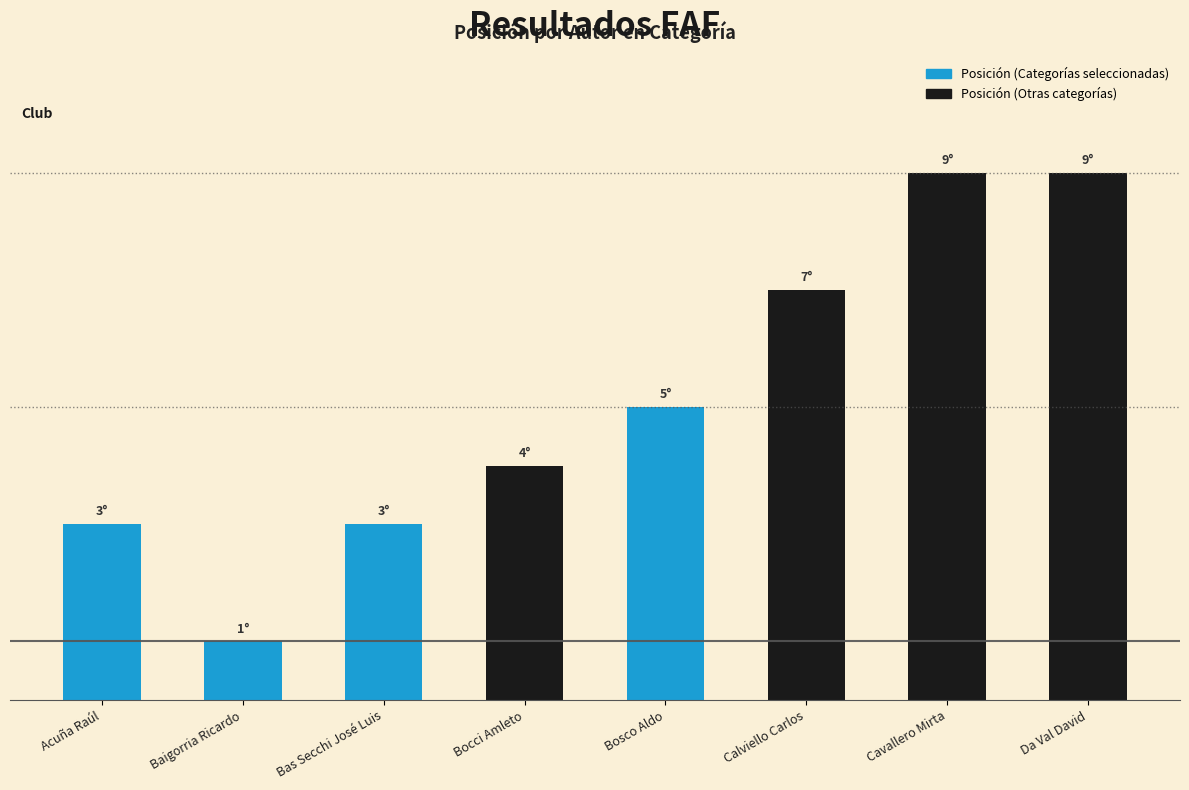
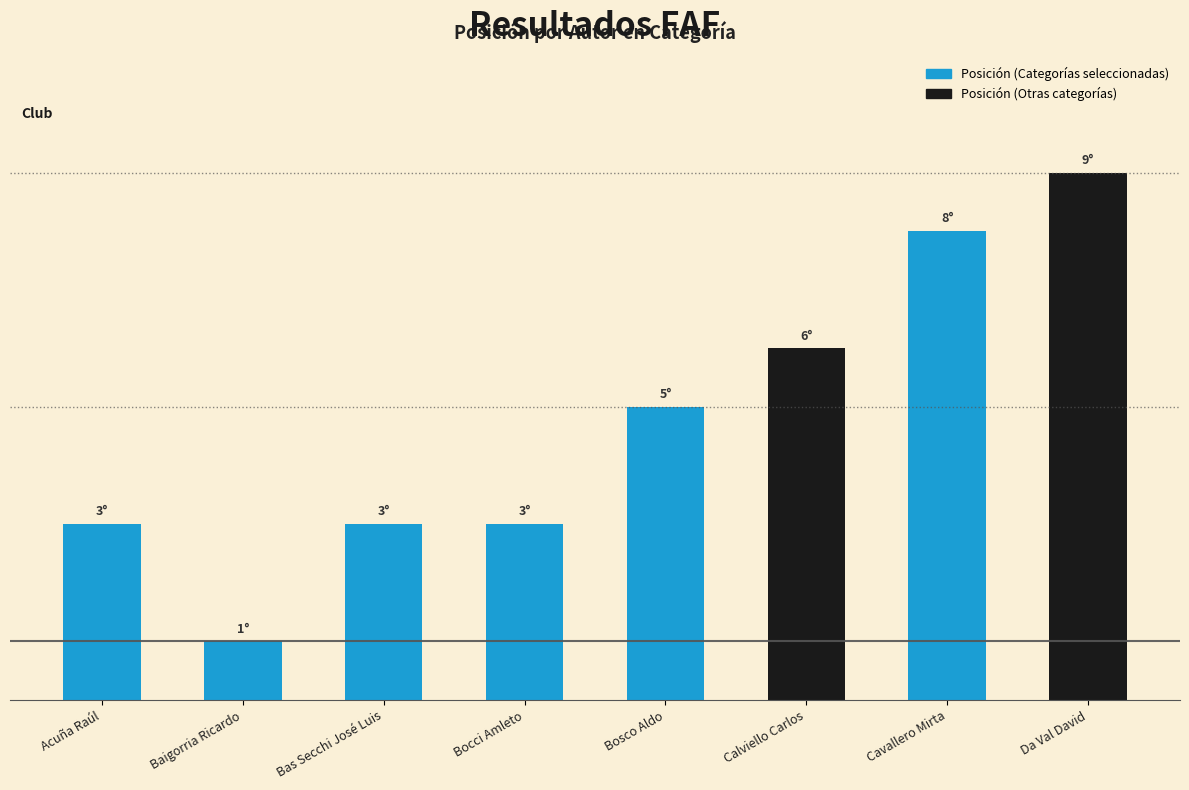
Bocci Amleto: 4° -> 3°
Calviello Carlos: 7° -> 6°
Cavallero Mirta: 9° -> 8°
